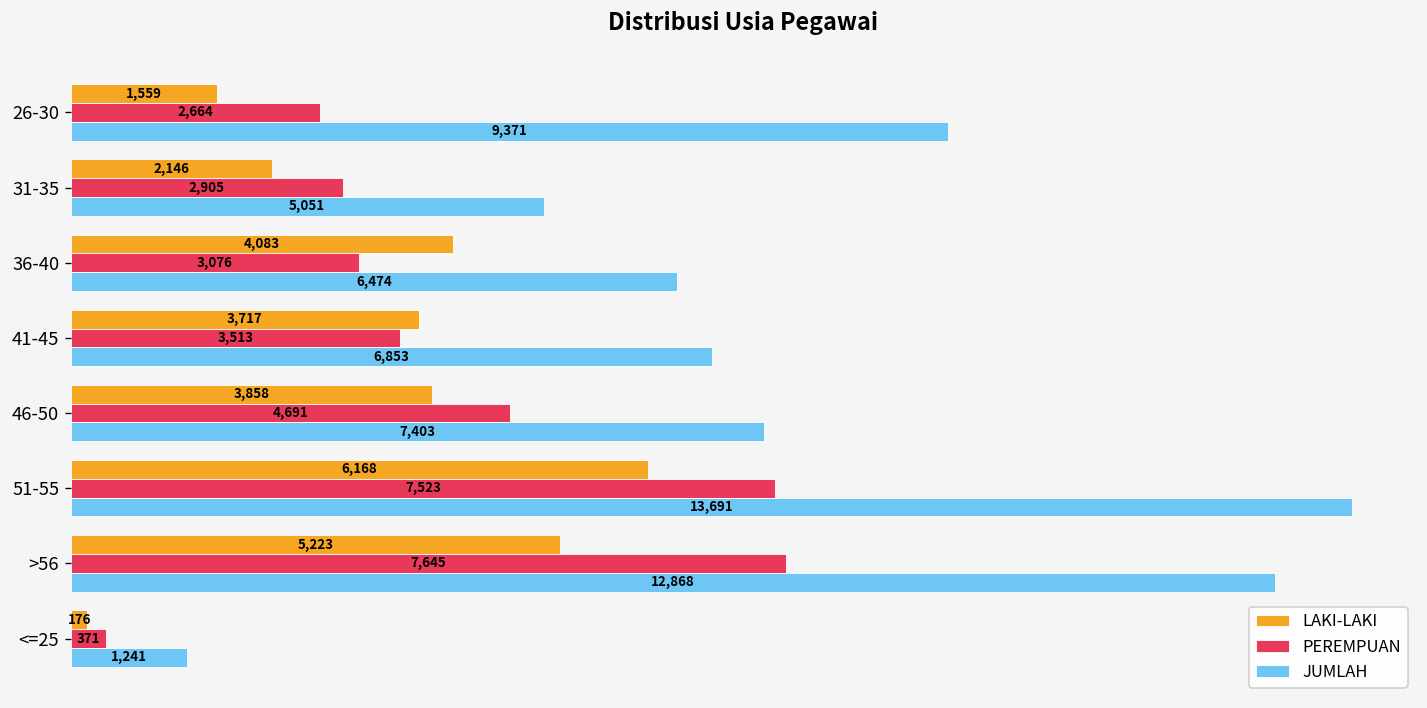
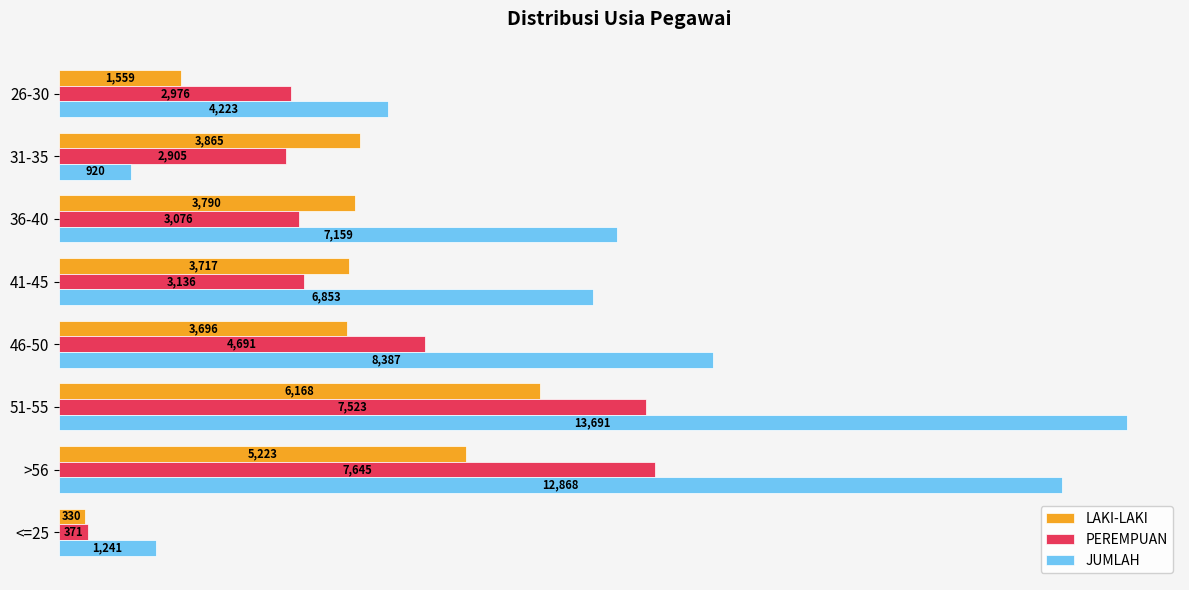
PEREMPUAN, 26-30: 2,664 -> 2,976
JUMLAH, 26-30: 9,371 -> 4,223
LAKI-LAKI, 31-35: 2,146 -> 3,865
JUMLAH, 31-35: 5,051 -> 920
LAKI-LAKI, 36-40: 4,083 -> 3,790
JUMLAH, 36-40: 6,474 -> 7,159
PEREMPUAN, 41-45: 3,513 -> 3,136
LAKI-LAKI, 46-50: 3,858 -> 3,696
JUMLAH, 46-50: 7,403 -> 8,387
LAKI-LAKI, <=25: 176 -> 330
